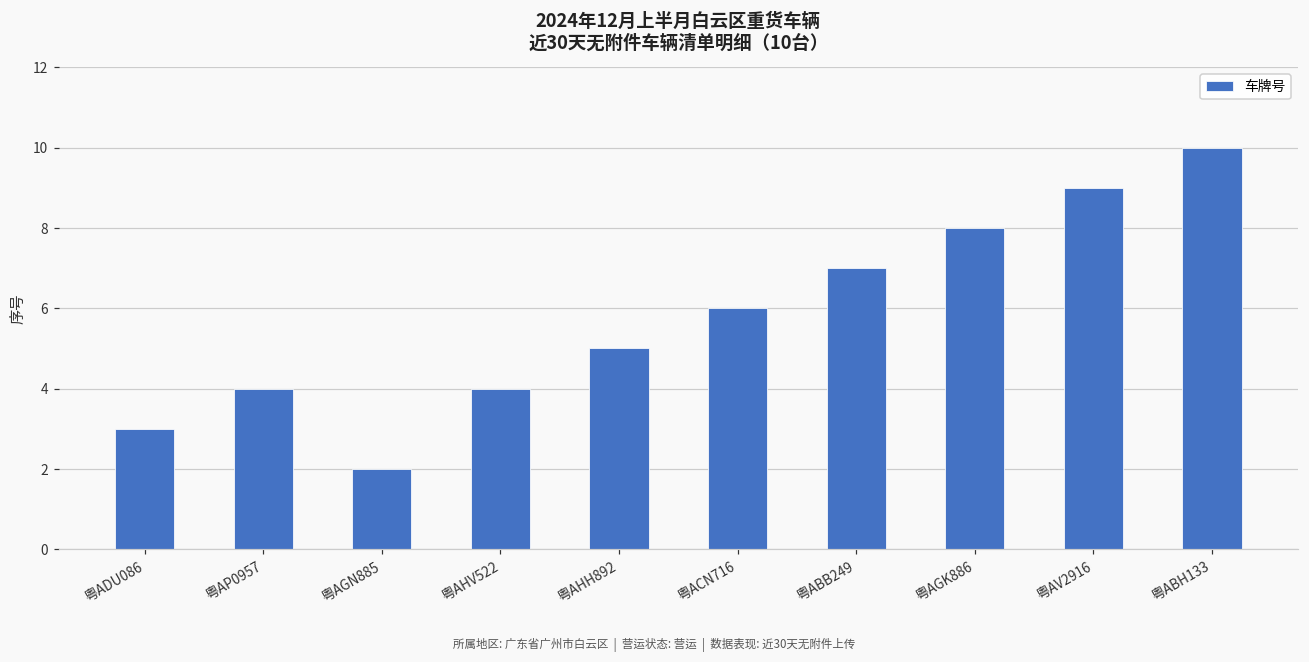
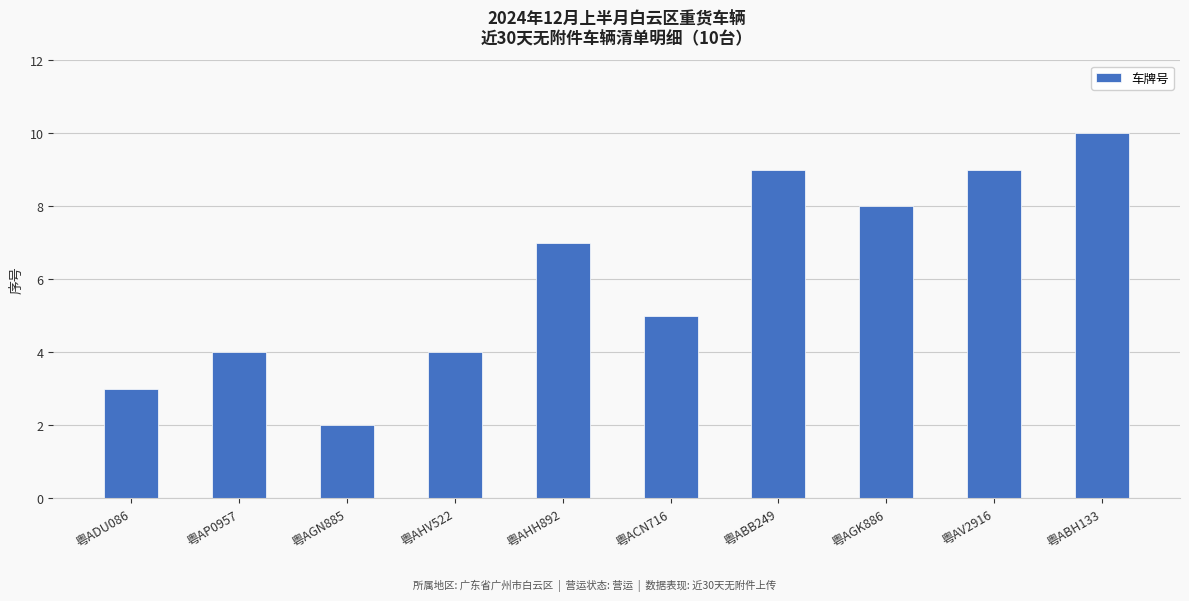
粤AHH892: 5 -> 7
粤ACN716: 6 -> 5
粤ABB249: 7 -> 9
